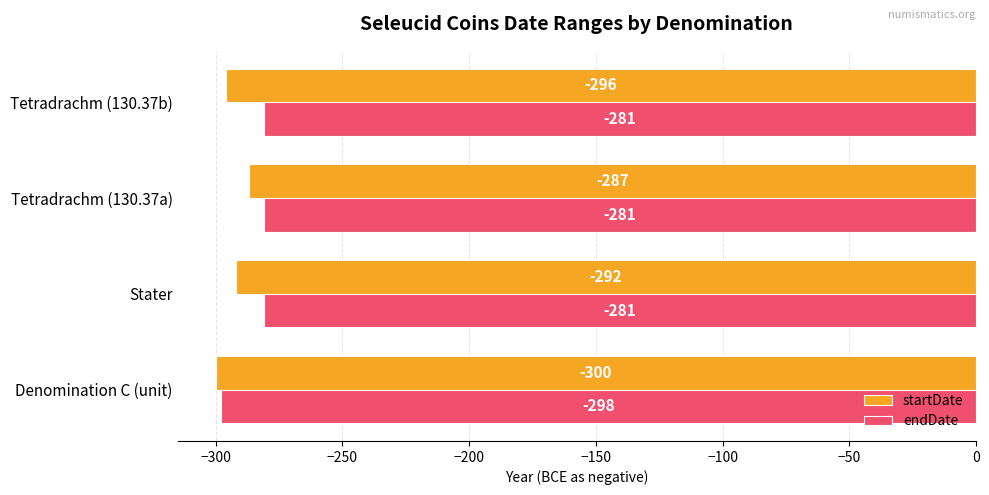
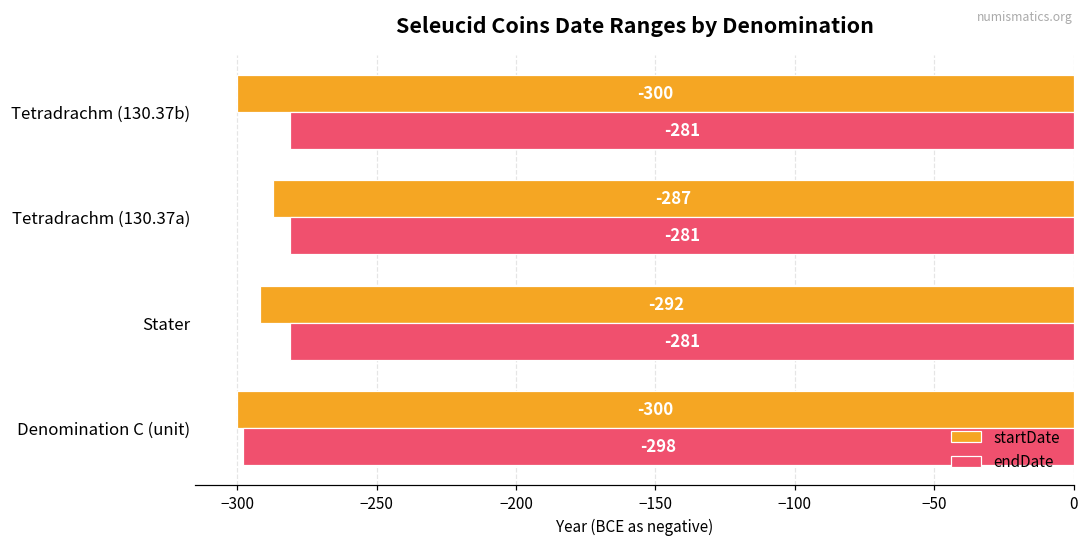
startDate, Tetradrachm (130.37b): -296 -> -300
